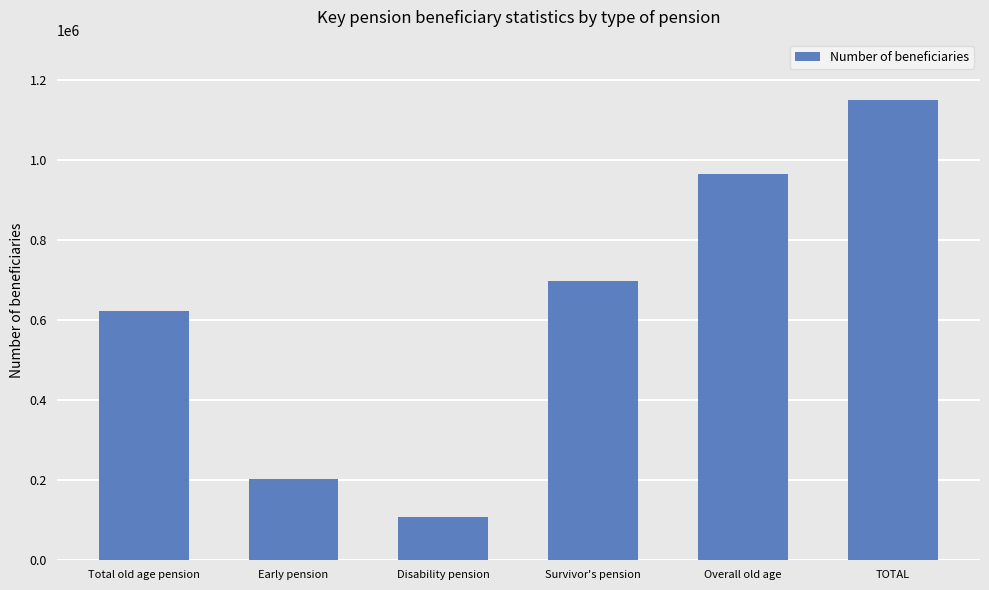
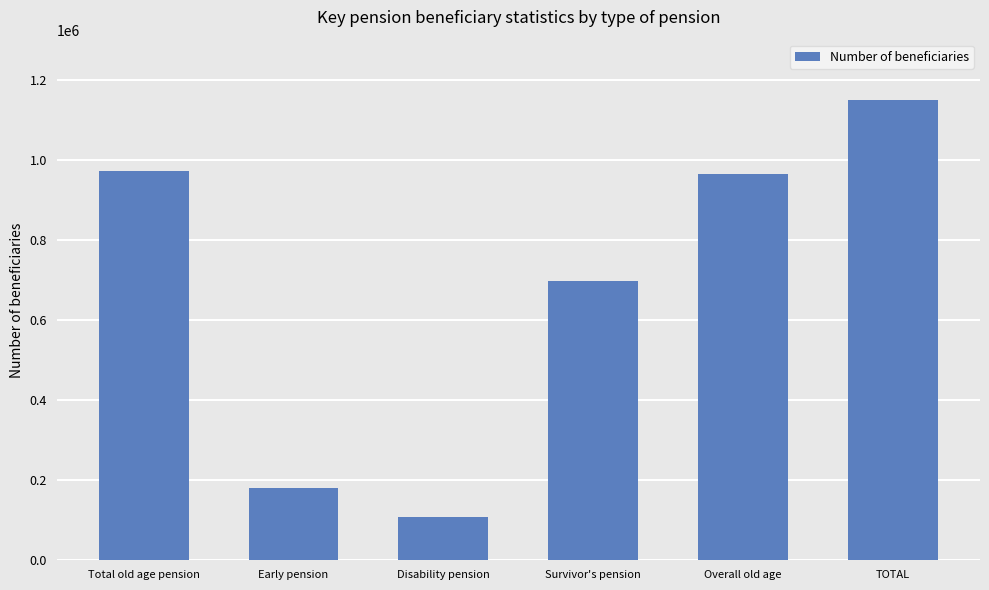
Total old age pension: 620000 -> 970000
Early pension: 200000 -> 180000
